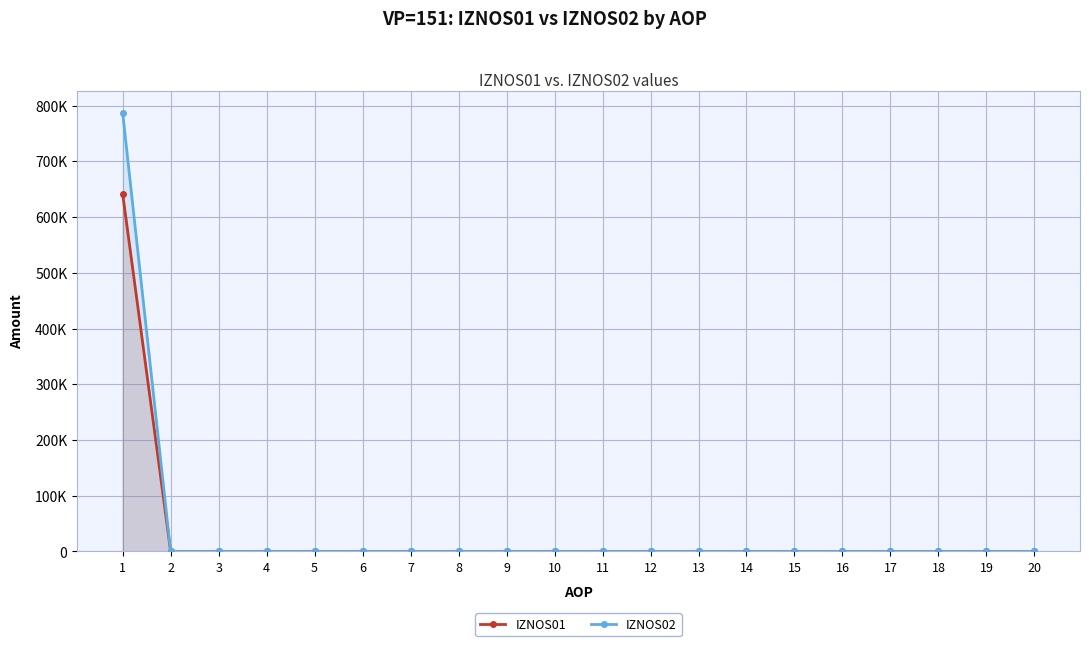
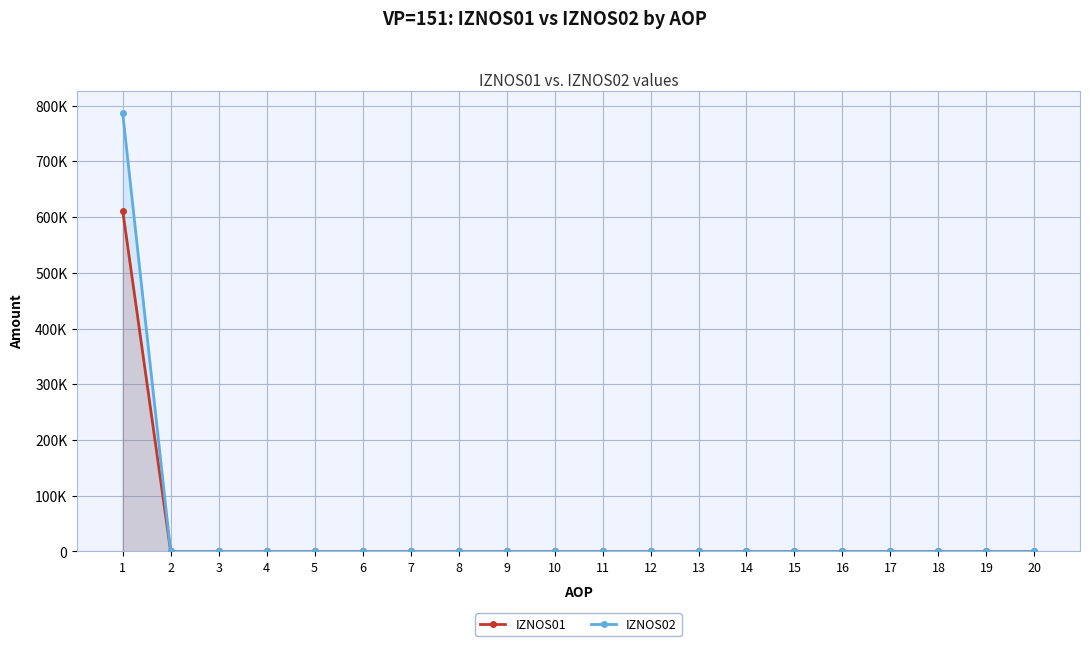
IZNOS01, 1: 640000 -> 610000
